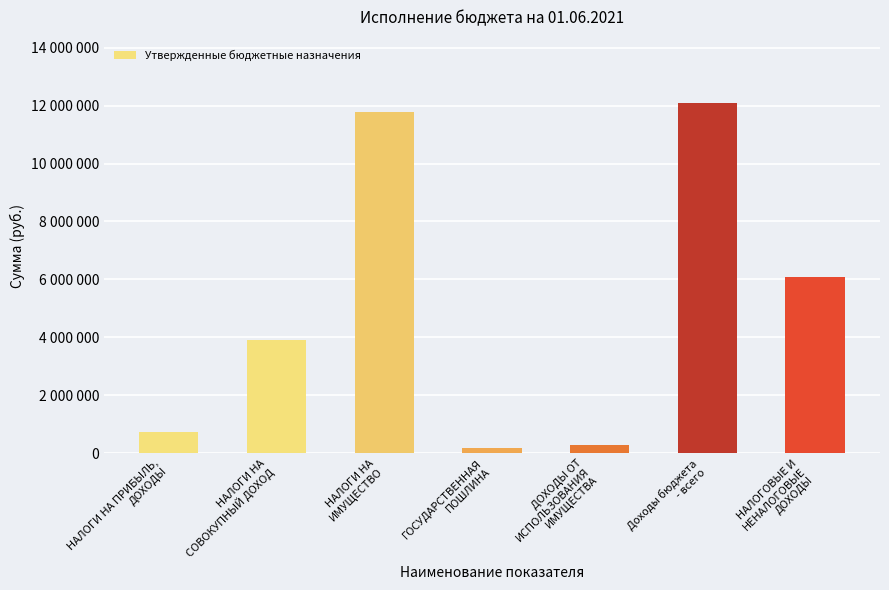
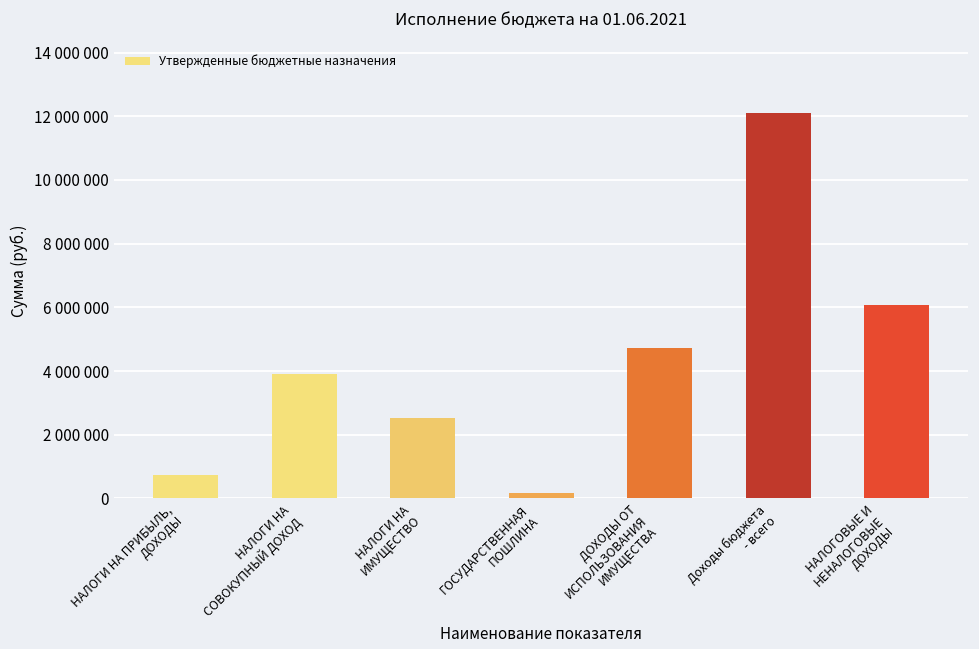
НАЛОГИ НА ИМУЩЕСТВО: 11800000 -> 2500000
ДОХОДЫ ОТ ИСПОЛЬЗОВАНИЯ ИМУЩЕСТВА: 300000 -> 4700000
